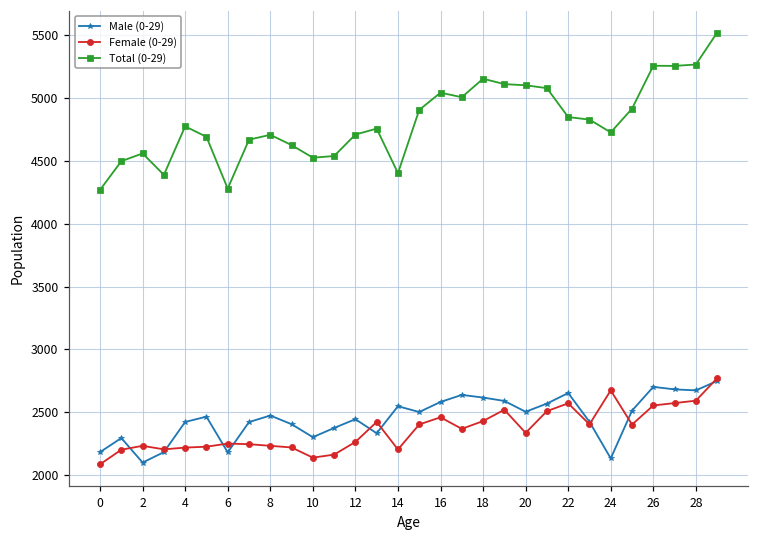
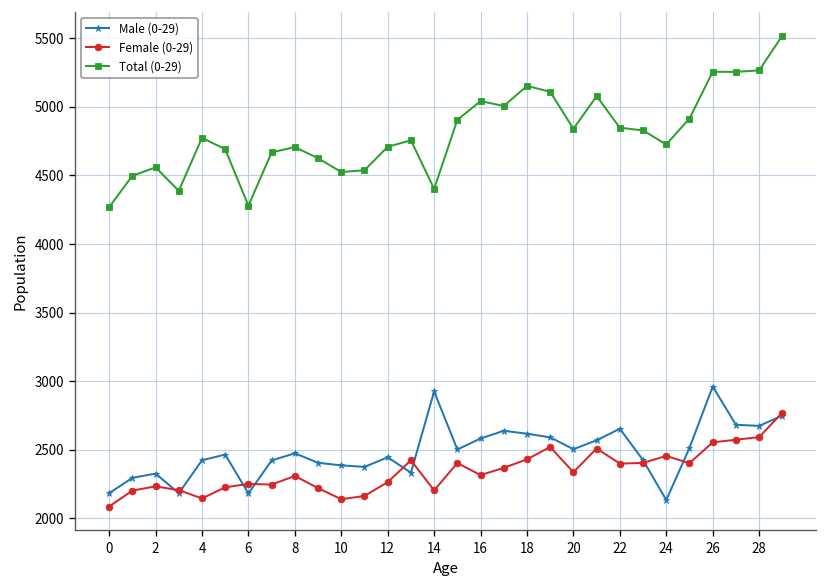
Male (0-29), 2: 2100 -> 2330
Female (0-29), 4: 2220 -> 2150
Female (0-29), 8: 2230 -> 2310
Male (0-29), 10: 2300 -> 2390
Male (0-29), 14: 2550 -> 2930
Female (0-29), 16: 2460 -> 2320
Total (0-29), 20: 5100 -> 4840
Female (0-29), 22: 2570 -> 2400
Female (0-29), 24: 2670 -> 2460
Male (0-29), 26: 2700 -> 2960
